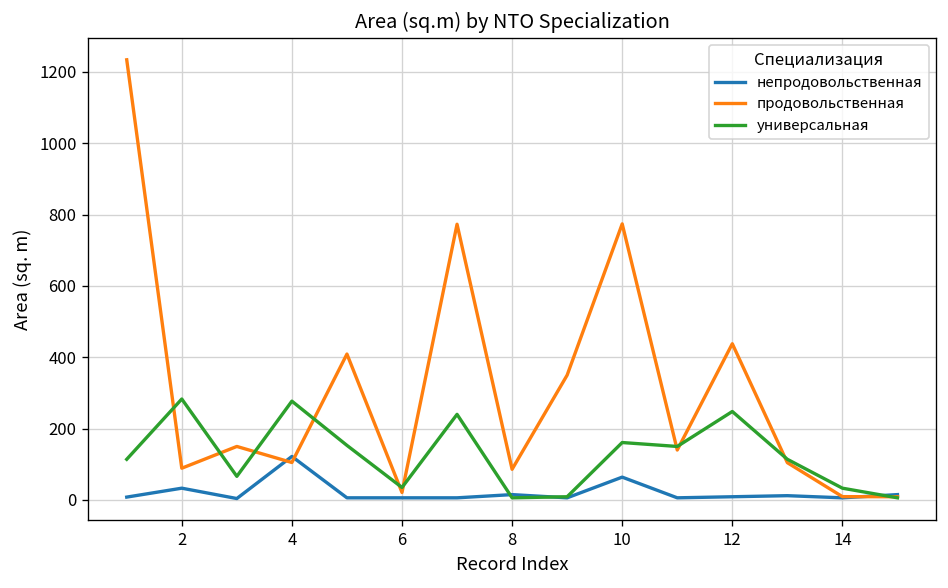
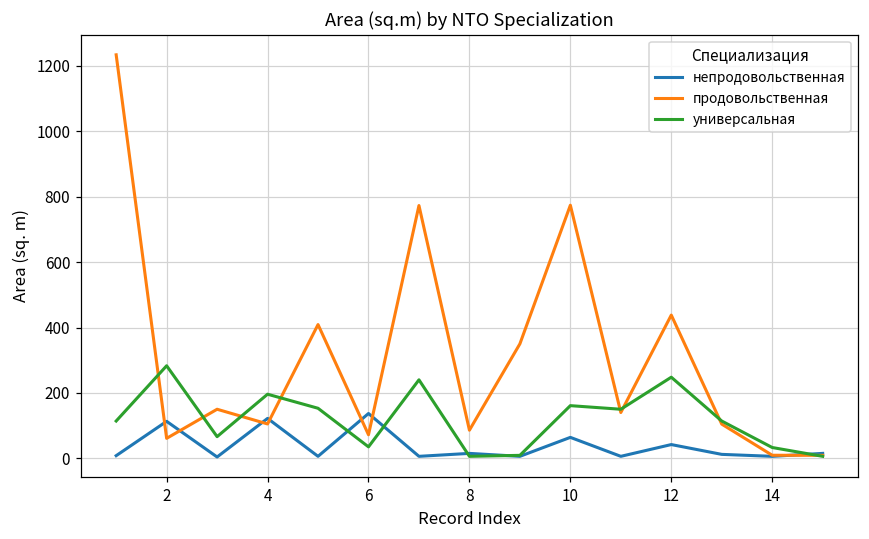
непродовольственная, 2: 30 -> 110
продовольственная, 2: 90 -> 60
универсальная, 4: 280 -> 200
непродовольственная, 6: 10 -> 140
продовольственная, 6: 20 -> 70
непродовольственная, 12: 10 -> 40
